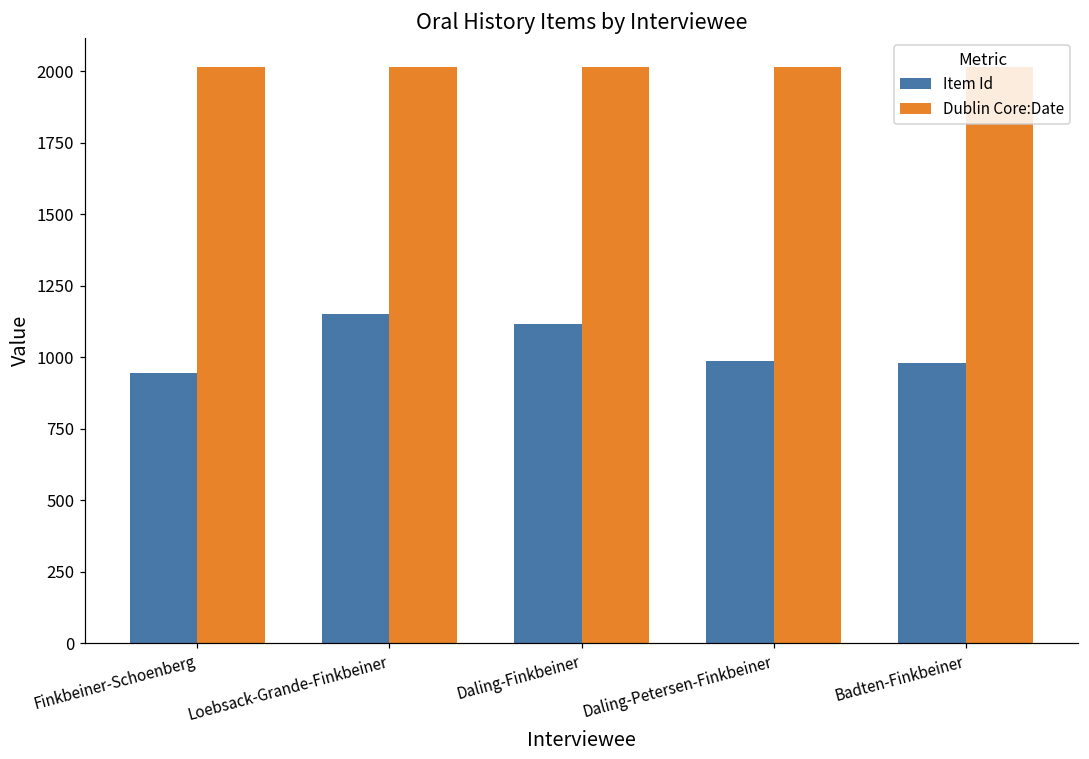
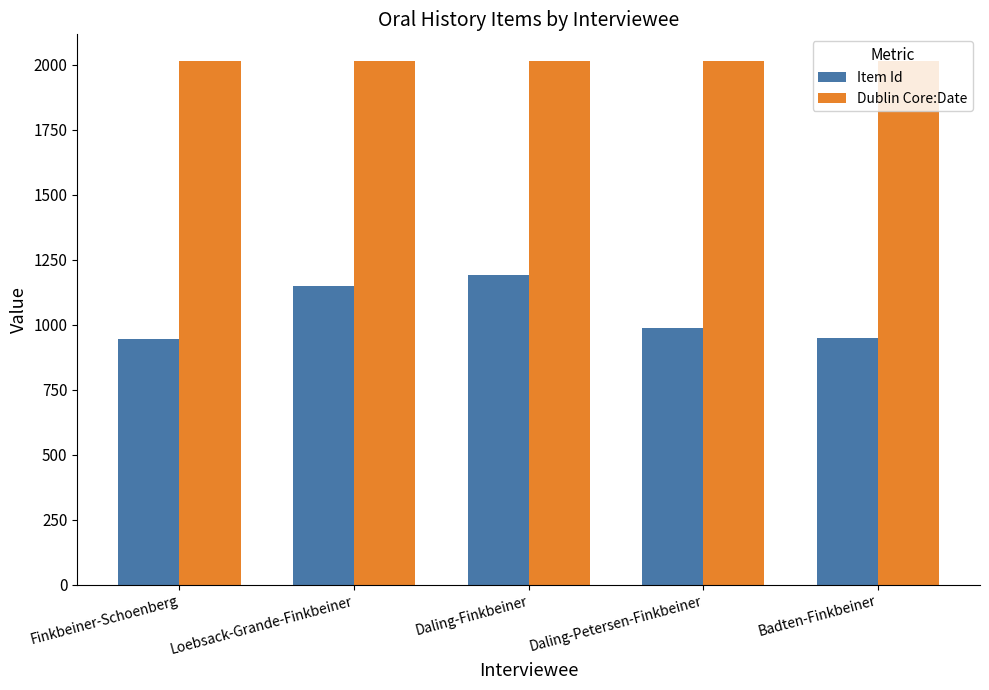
Item Id, Daling-Finkbeiner: 1120 -> 1190
Item Id, Badten-Finkbeiner: 980 -> 950
